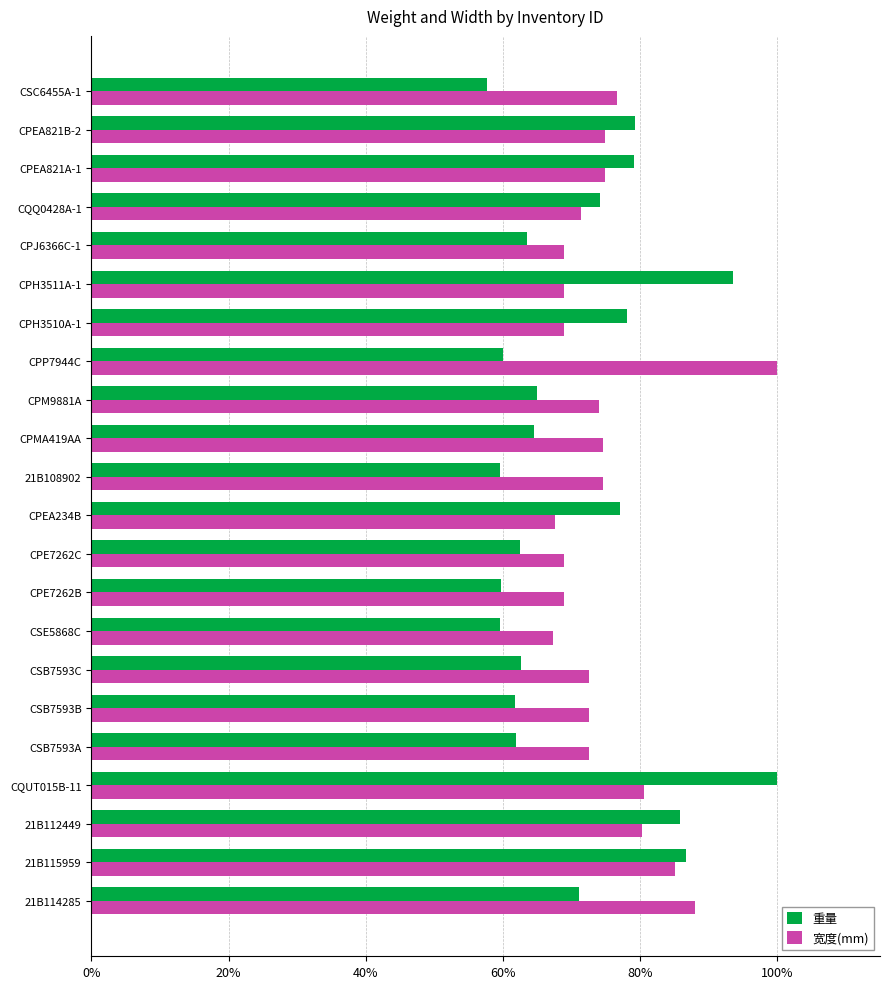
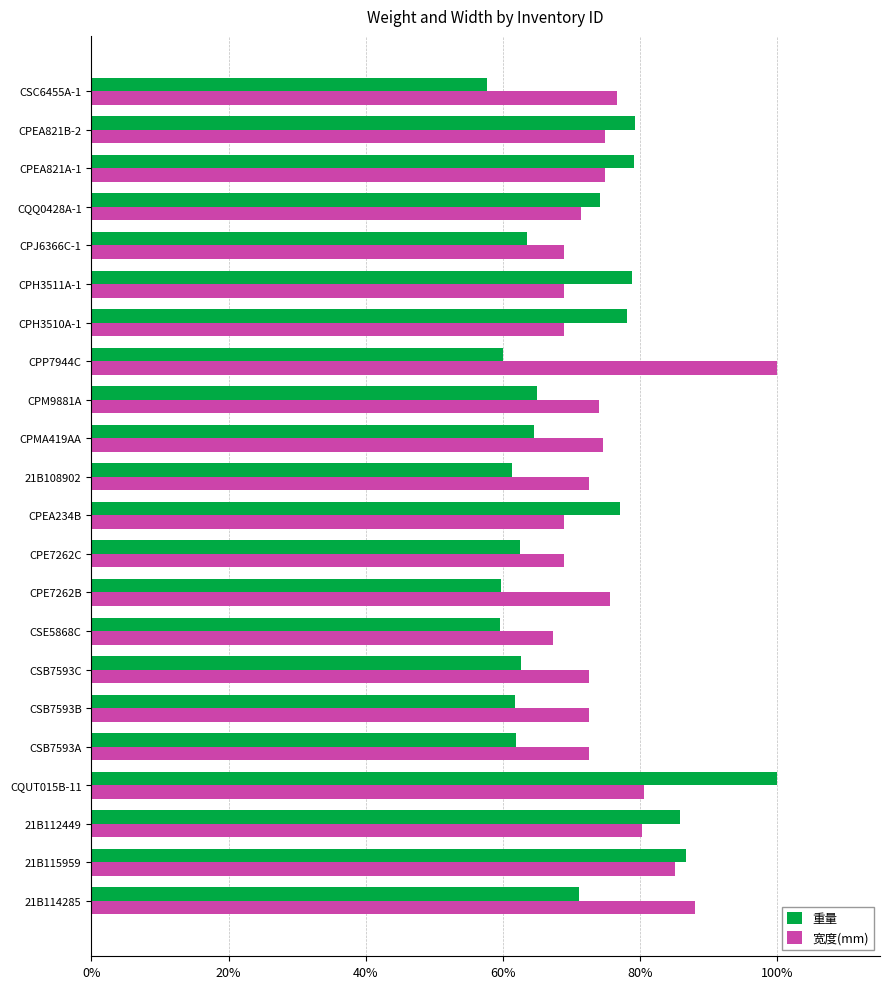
重量, CPH3511A-1: 94% -> 79%
重量, 21B108902: 60% -> 61%
宽度(mm), 21B108902: 75% -> 73%
宽度(mm), CPEA234B: 68% -> 69%
宽度(mm), CPE7262B: 69% -> 76%
